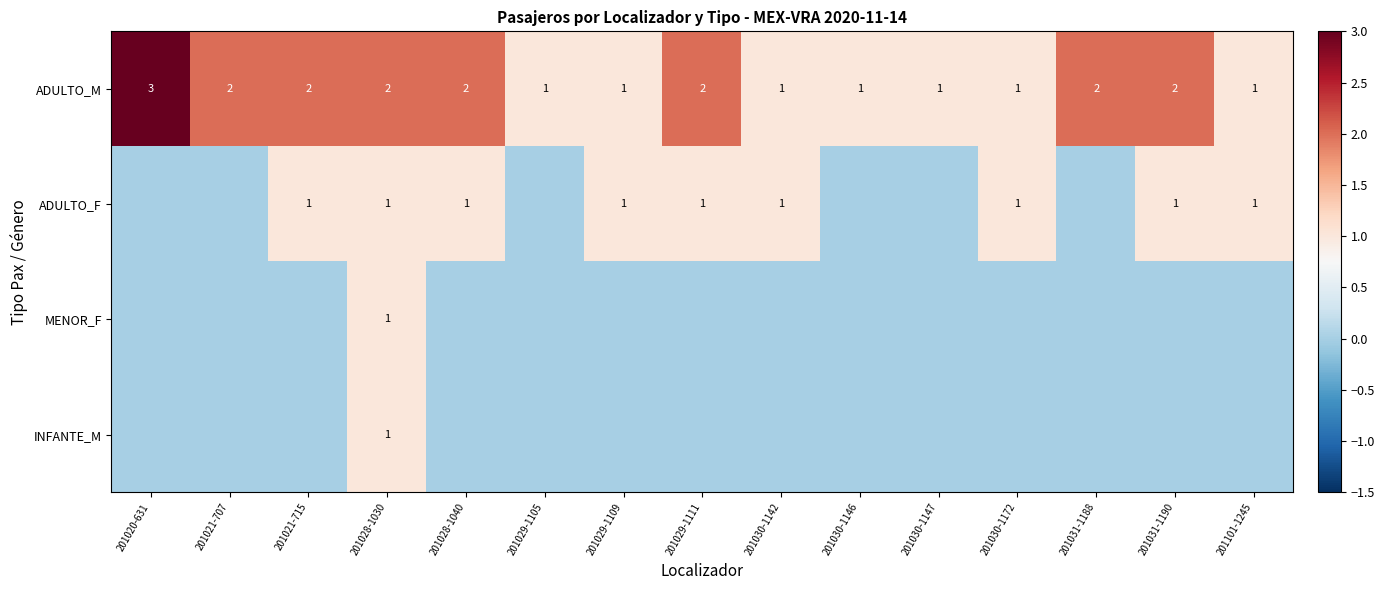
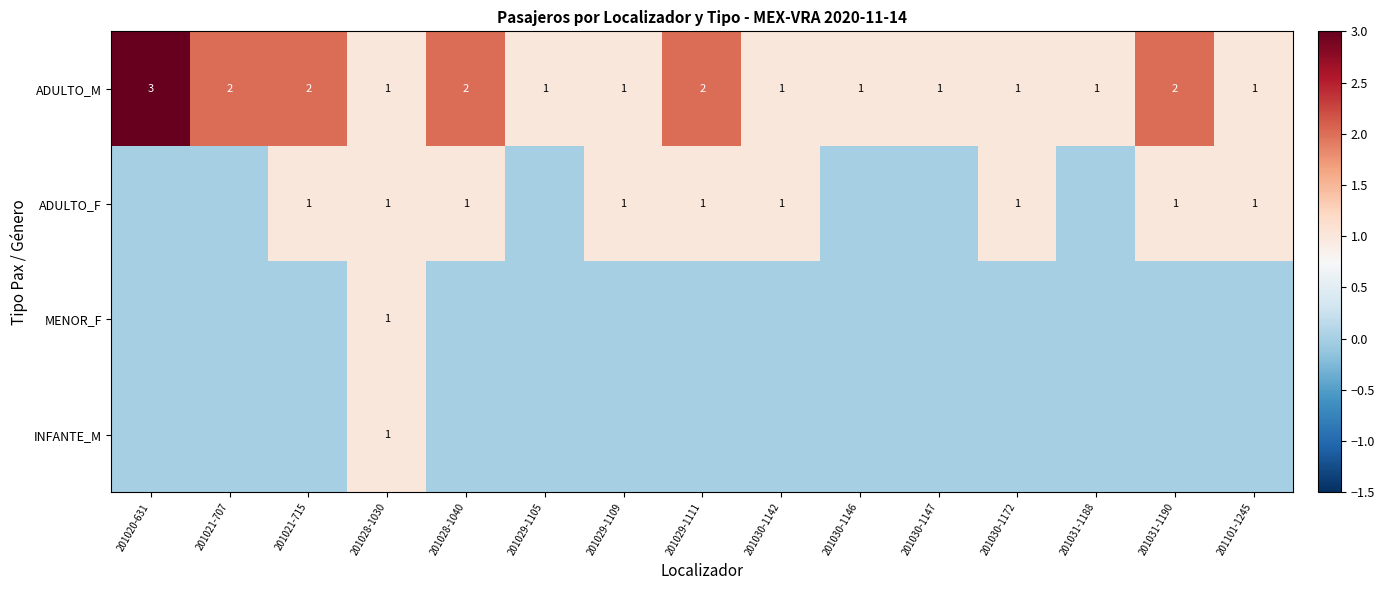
ADULTO_M, 201028-1030: 2 -> 1
ADULTO_M, 201031-1188: 2 -> 1
